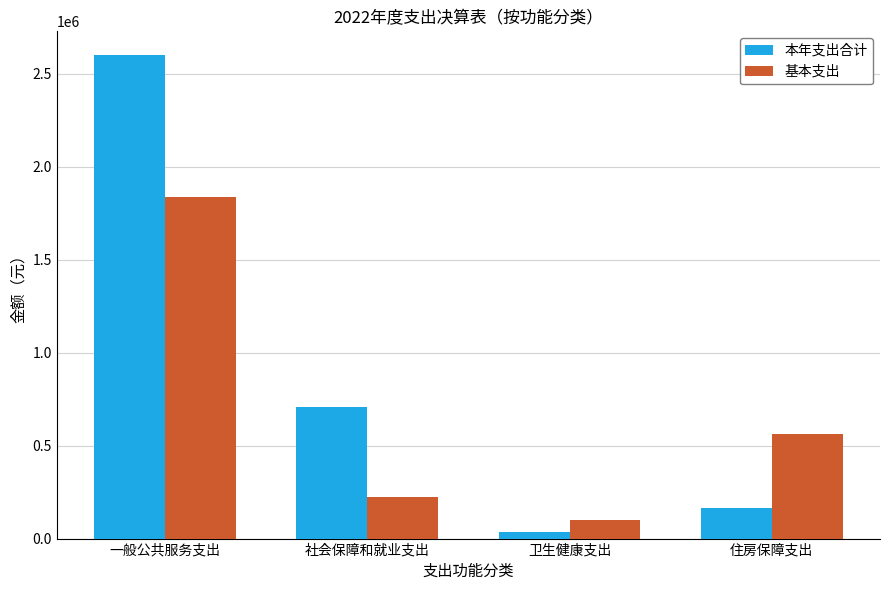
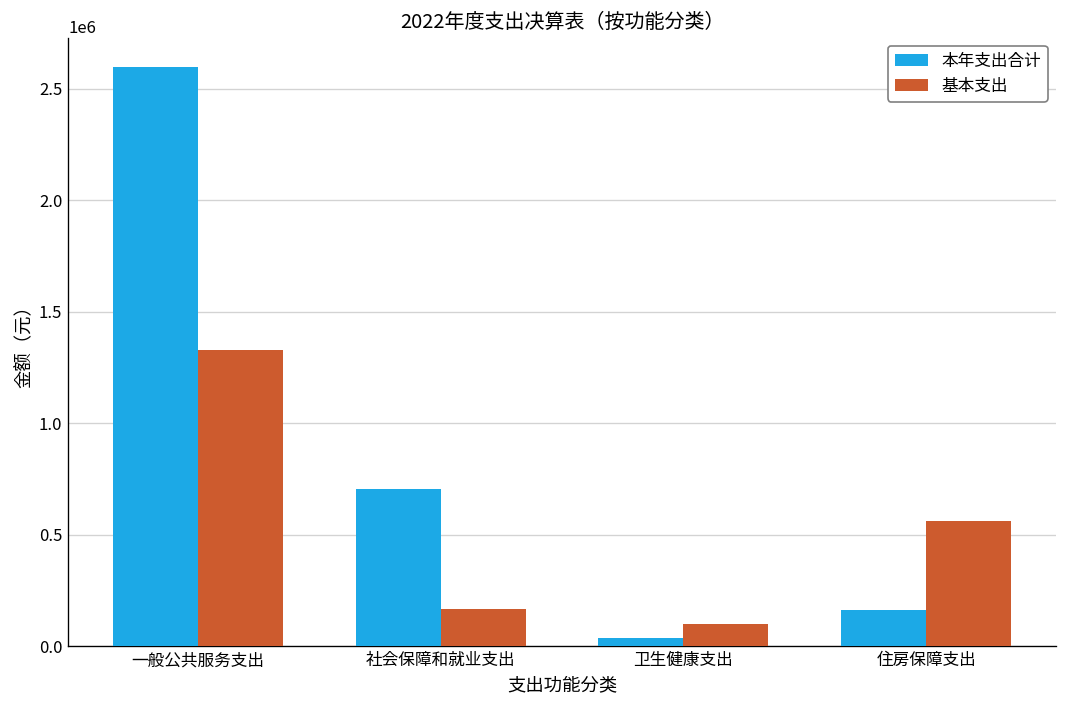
基本支出, 一般公共服务支出: 1840000 -> 1330000
基本支出, 社会保障和就业支出: 220000 -> 170000
